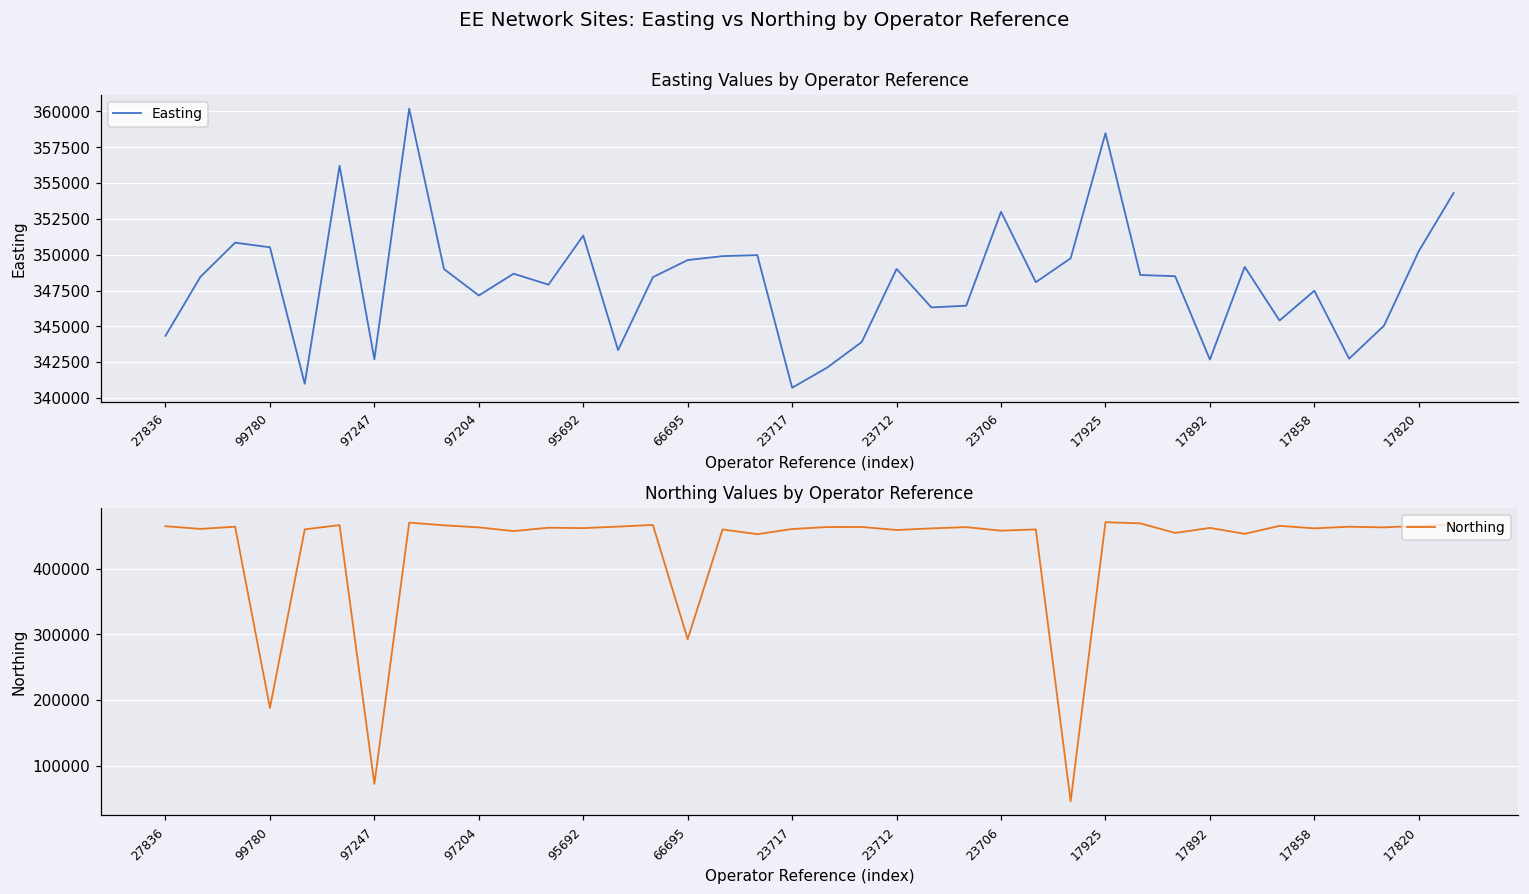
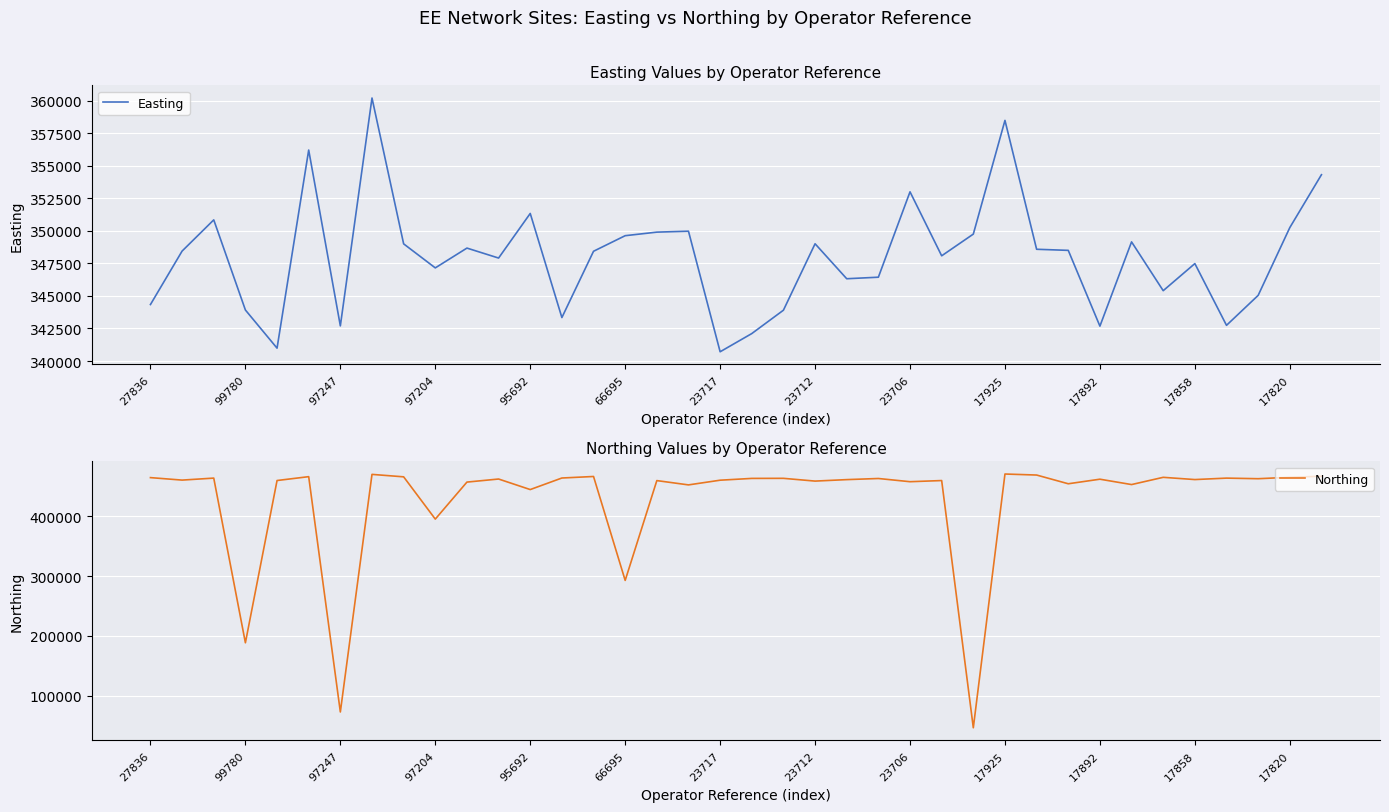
Easting Values by Operator Reference, 99780: 350500 -> 343900
Northing Values by Operator Reference, 97204: 460000 -> 400000
Northing Values by Operator Reference, 95692: 460000 -> 440000
